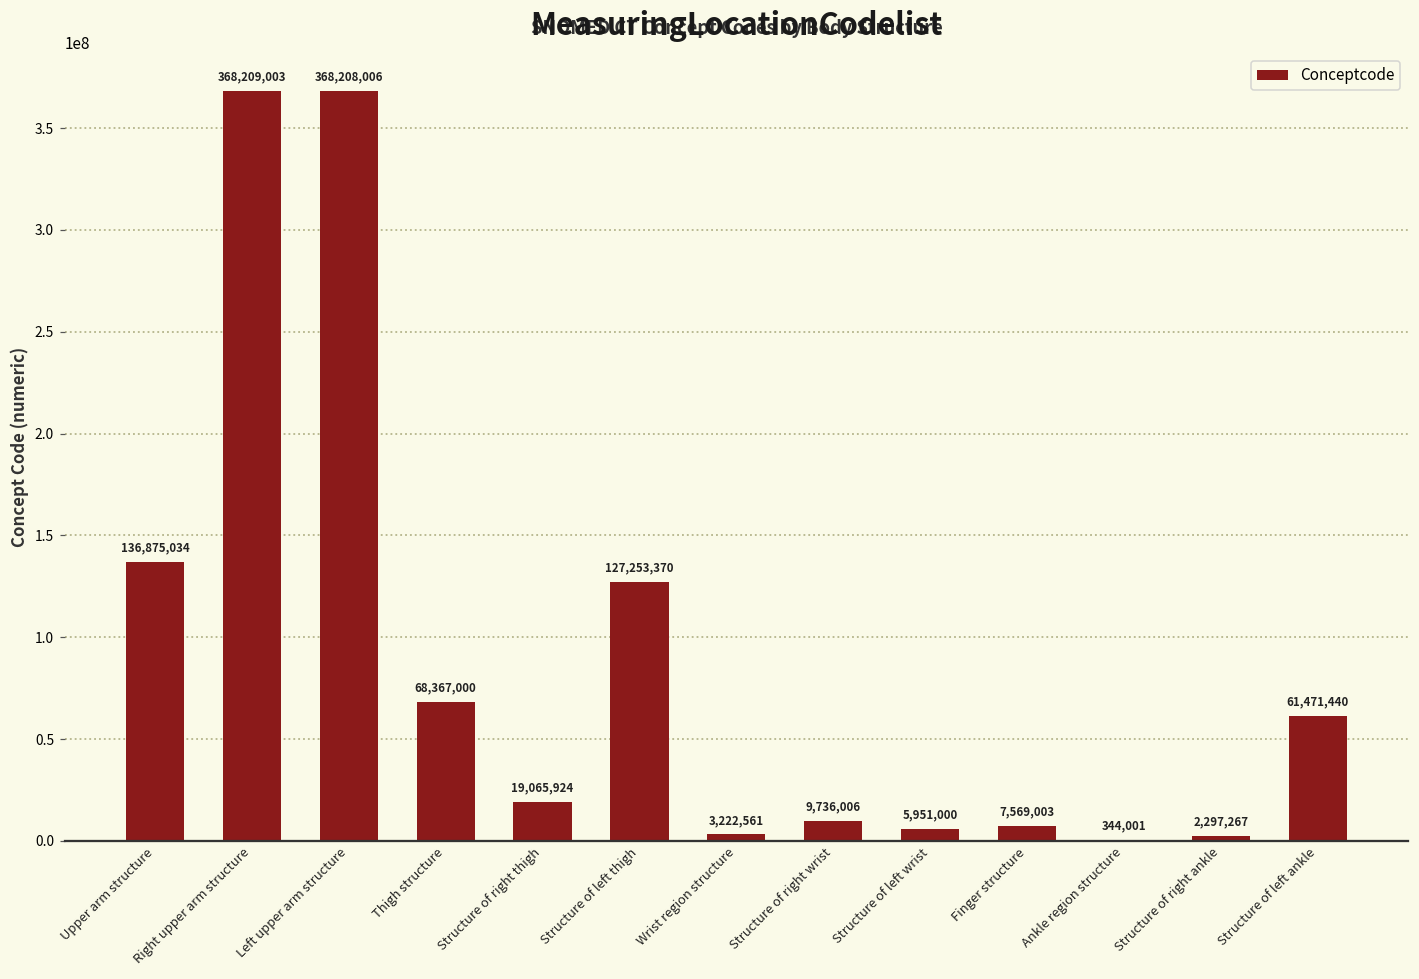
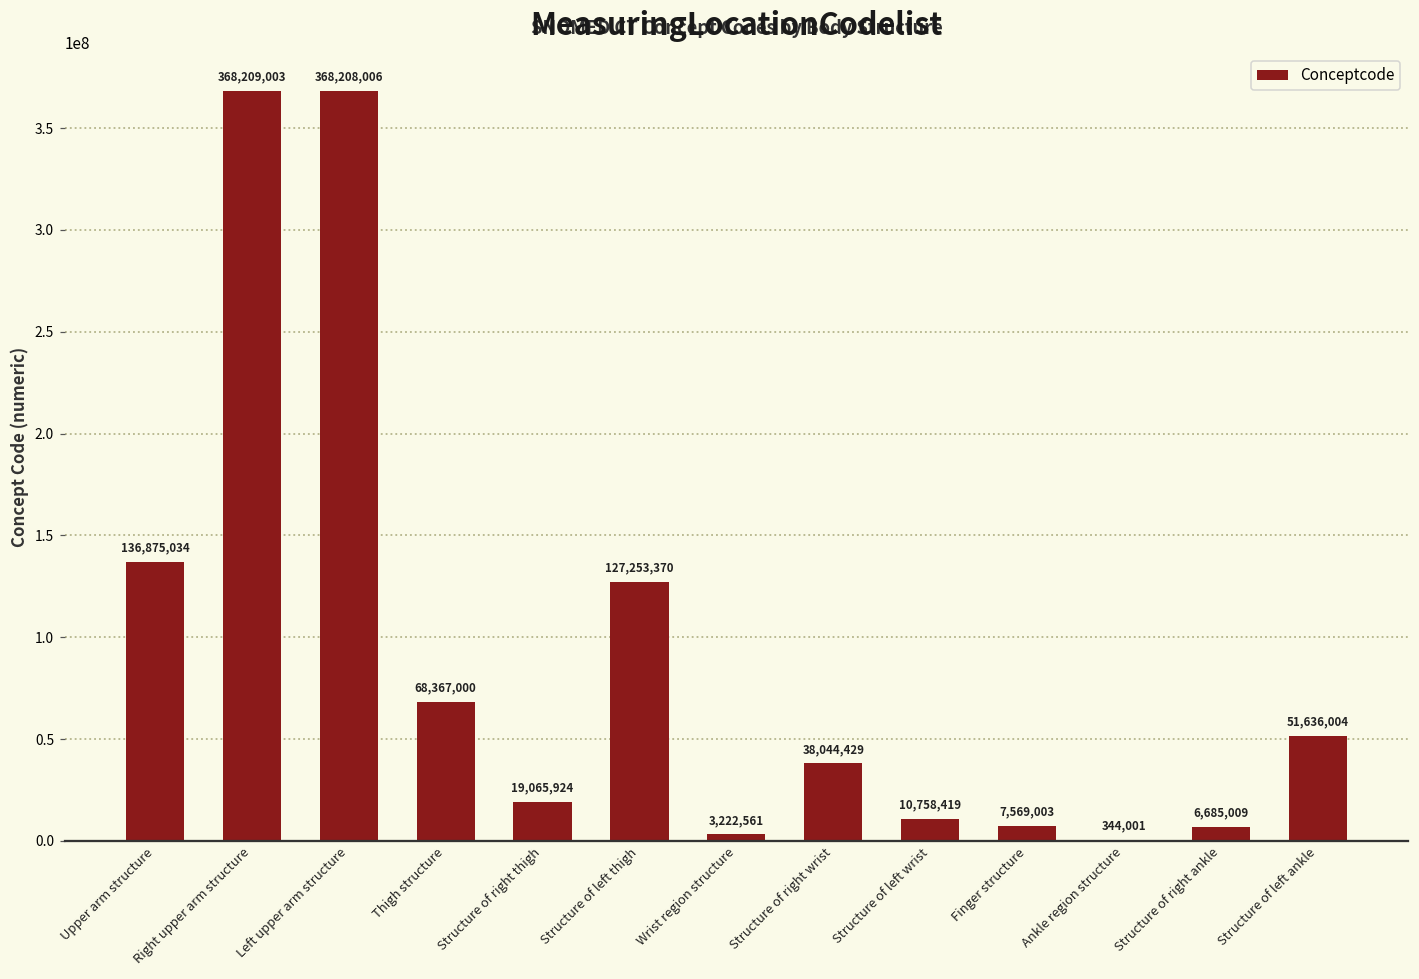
Structure of right wrist: 9,736,006 -> 38,044,429
Structure of left wrist: 5,951,000 -> 10,758,419
Structure of right ankle: 2,297,267 -> 6,685,009
Structure of left ankle: 61,471,440 -> 51,636,004
